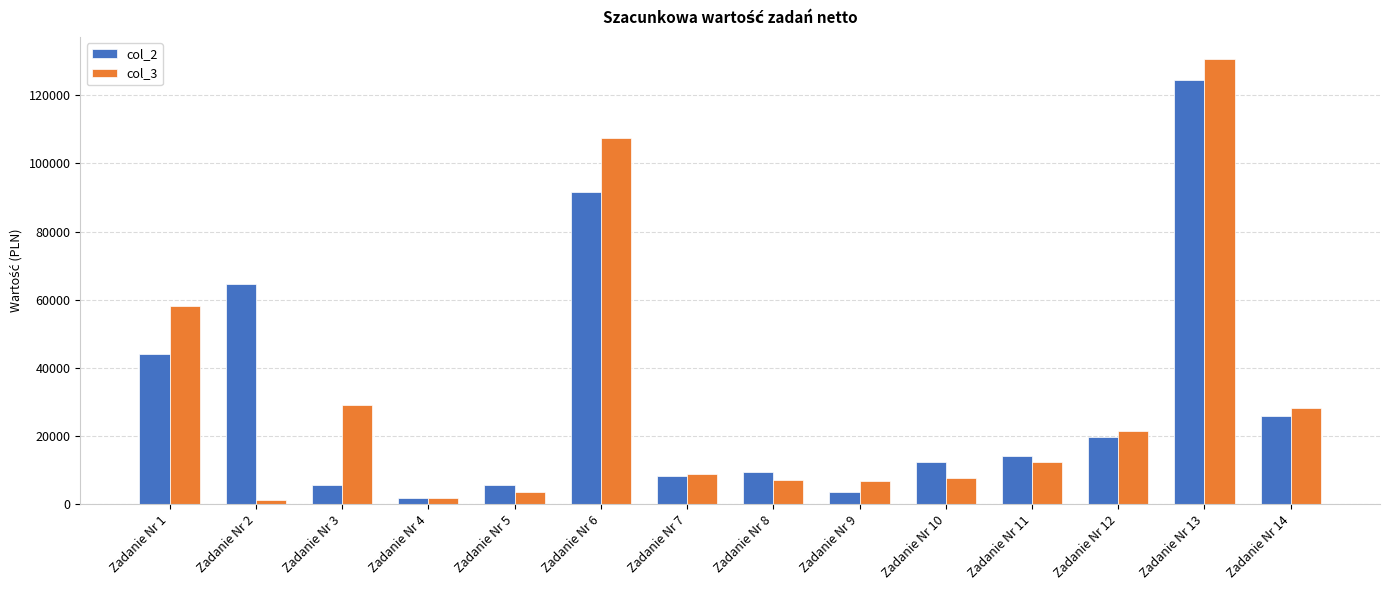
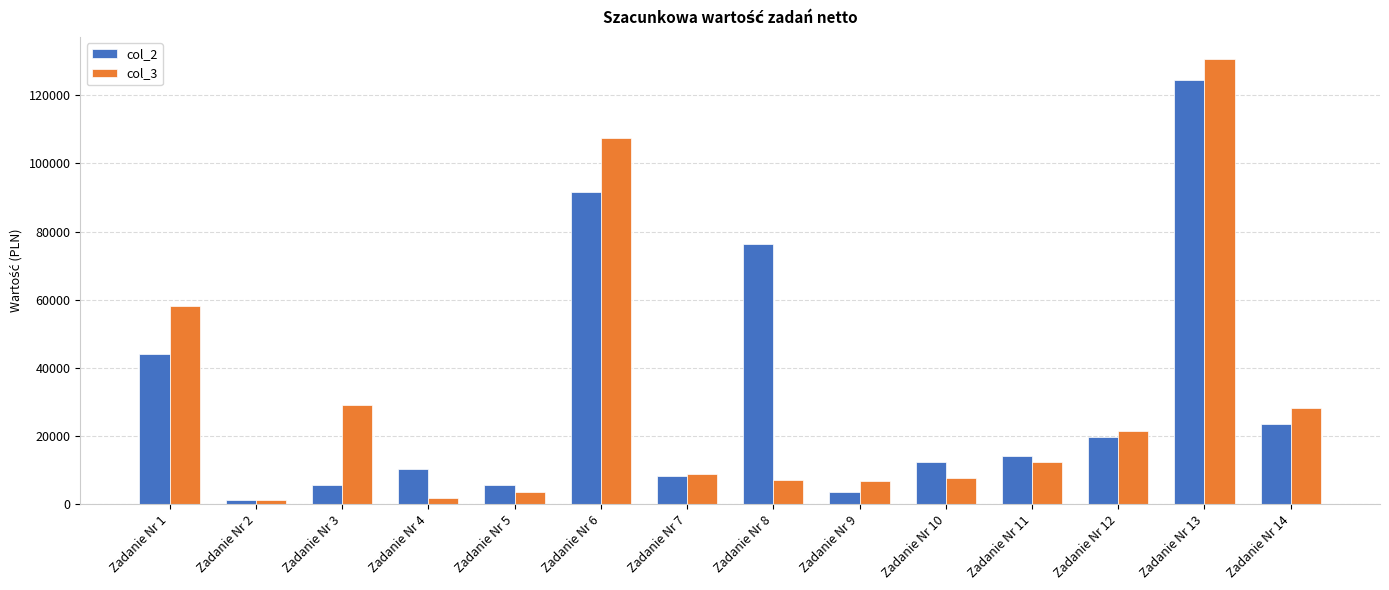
col_2, Zadanie Nr 2: 65000 -> 1000
col_2, Zadanie Nr 4: 2000 -> 10000
col_2, Zadanie Nr 8: 9000 -> 76000
col_2, Zadanie Nr 14: 26000 -> 24000
